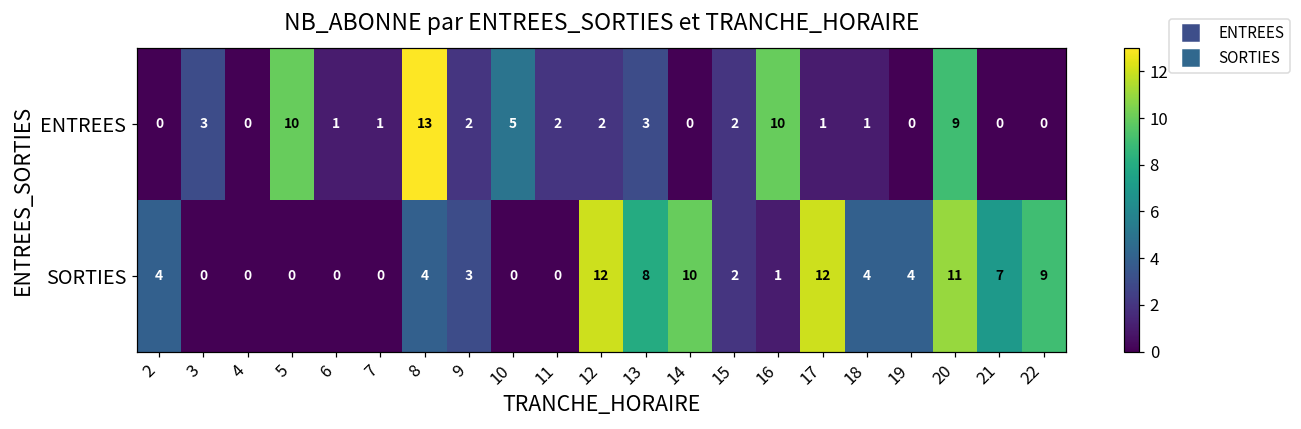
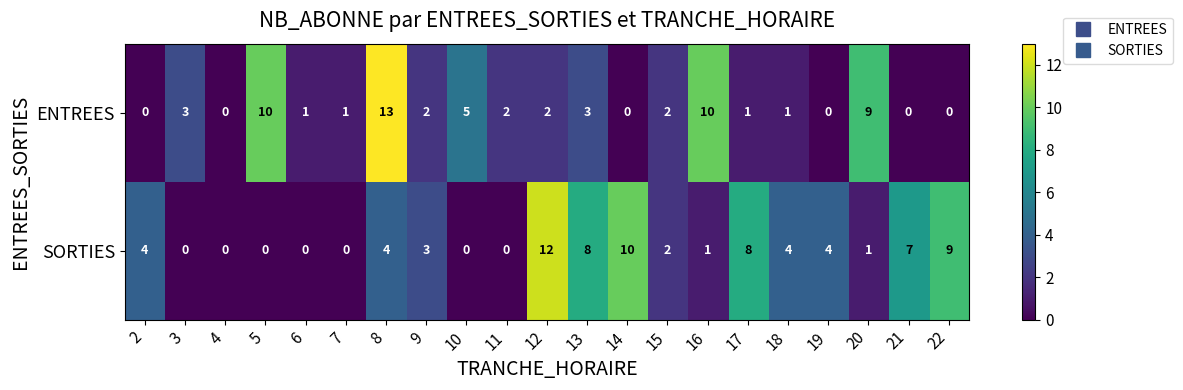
SORTIES, 17: 12 -> 8
SORTIES, 20: 11 -> 1
